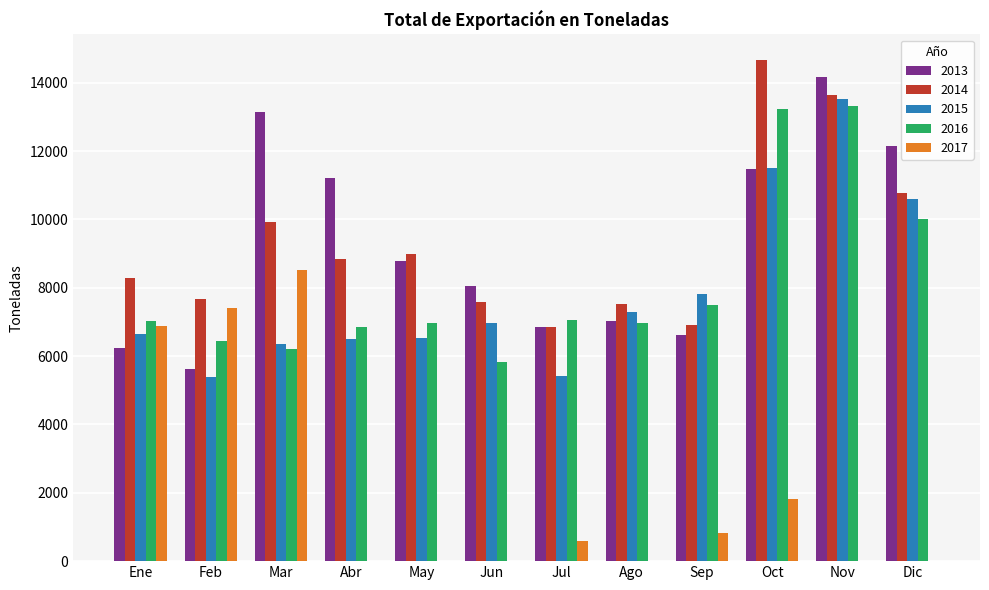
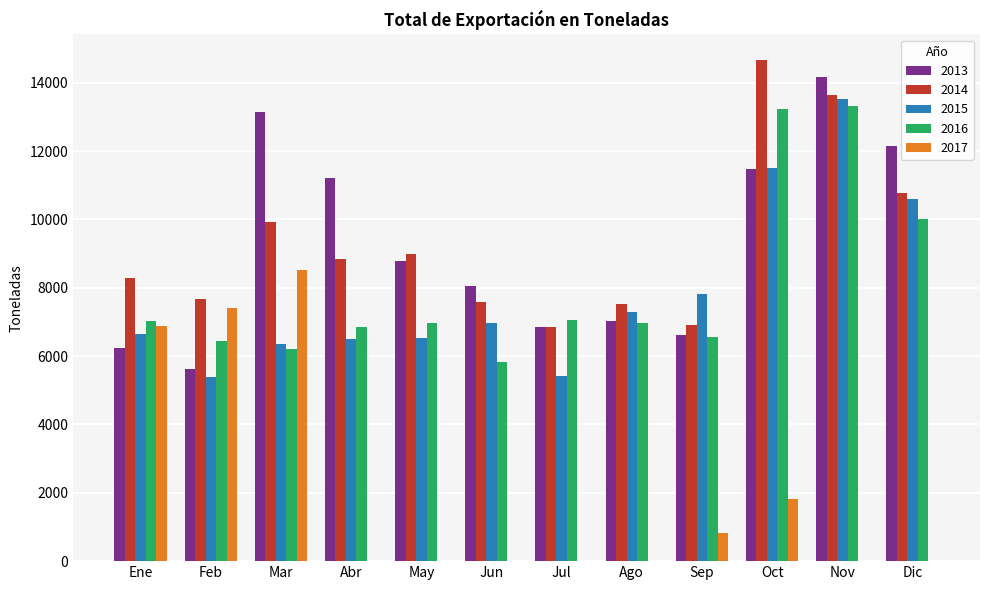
2017, Jul: 600 -> 0
2016, Sep: 7500 -> 6600
